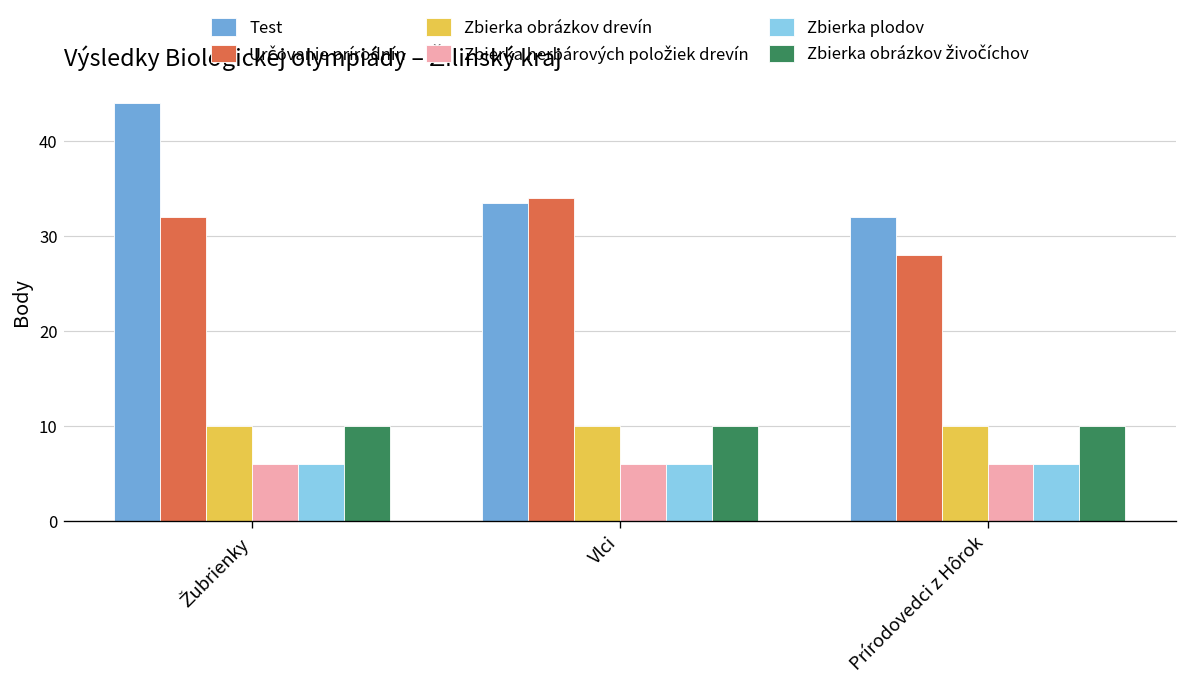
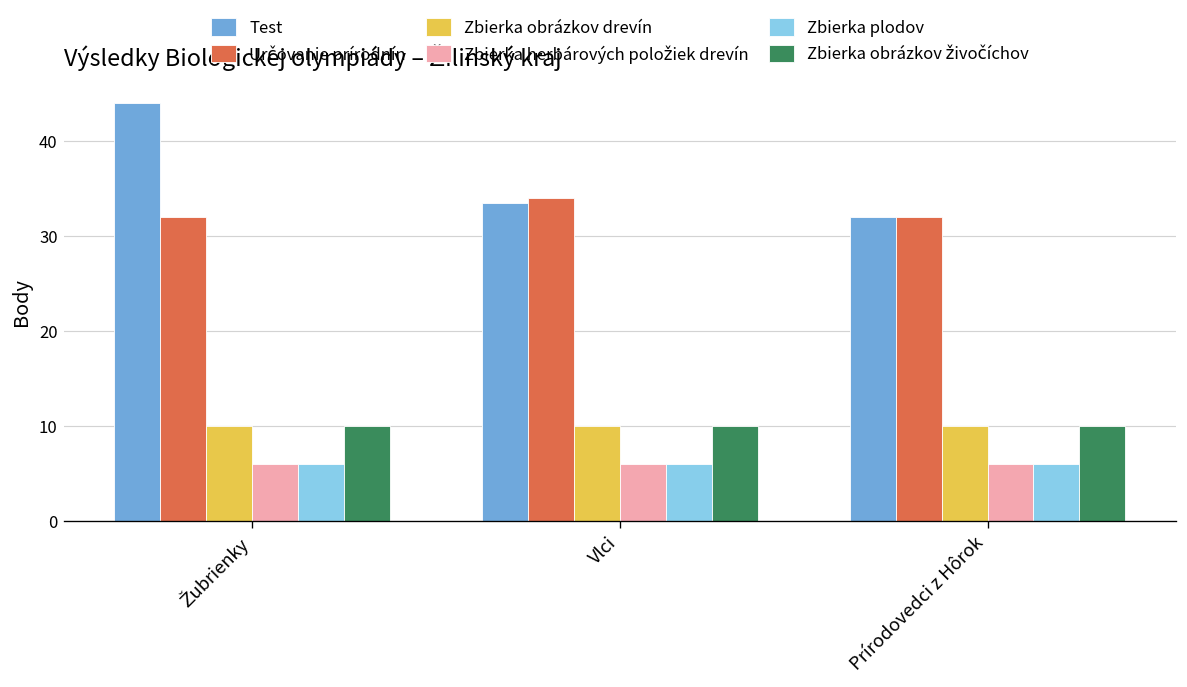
Určovanie prírodnín, Prírodovedci z Hôrok: 28 -> 32
